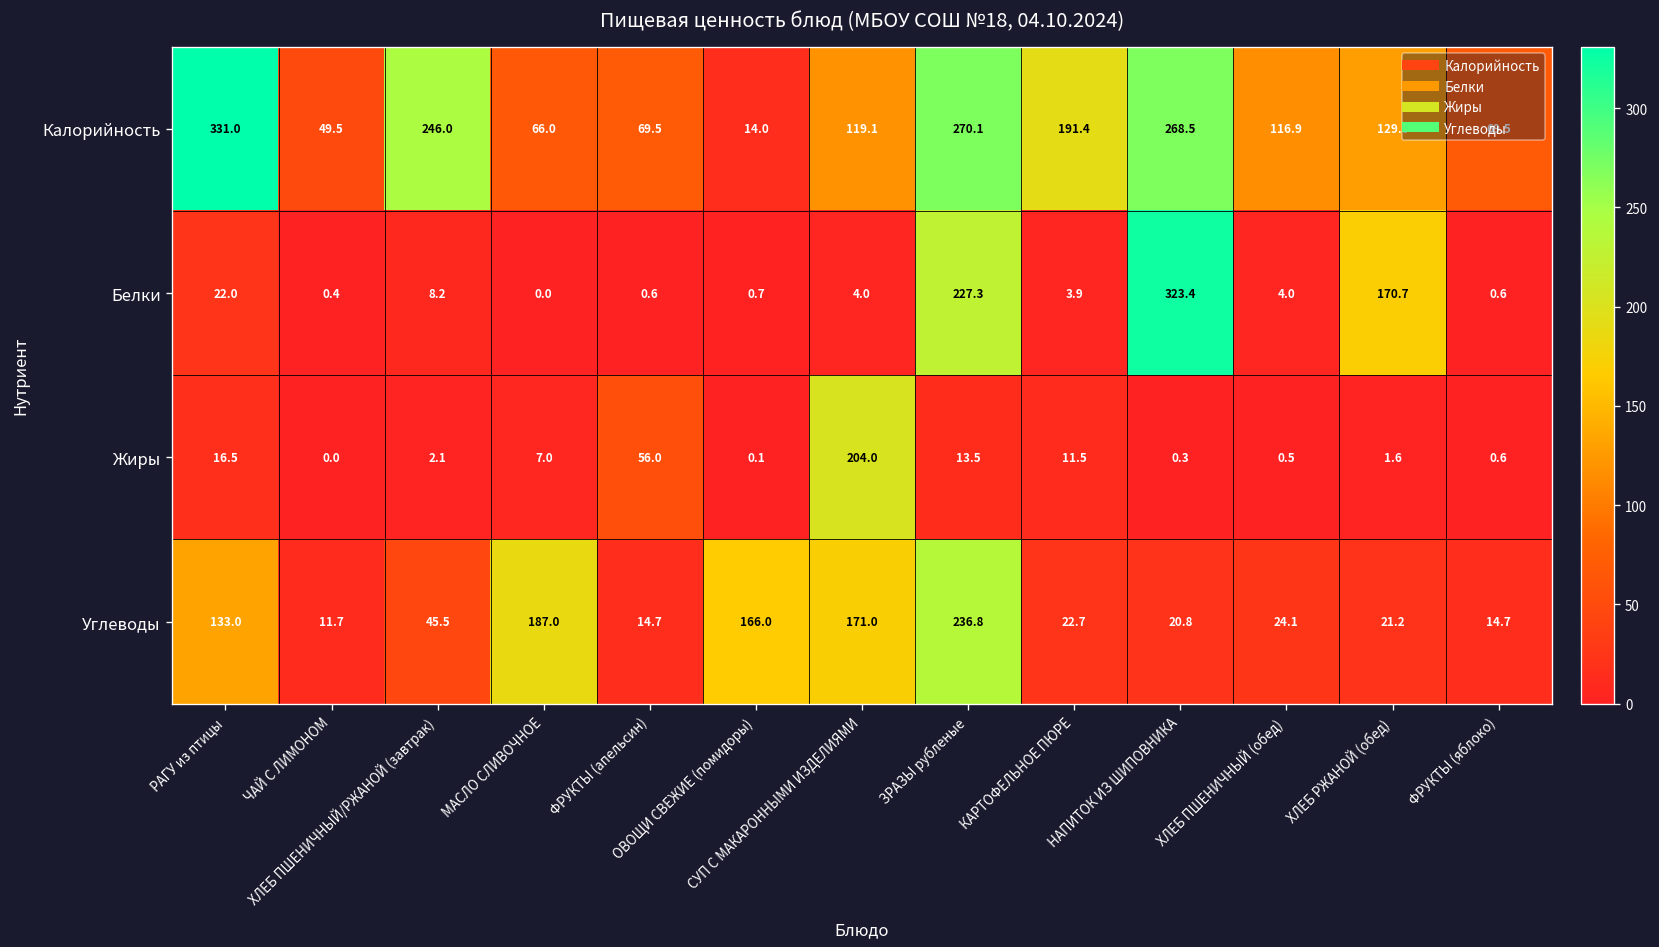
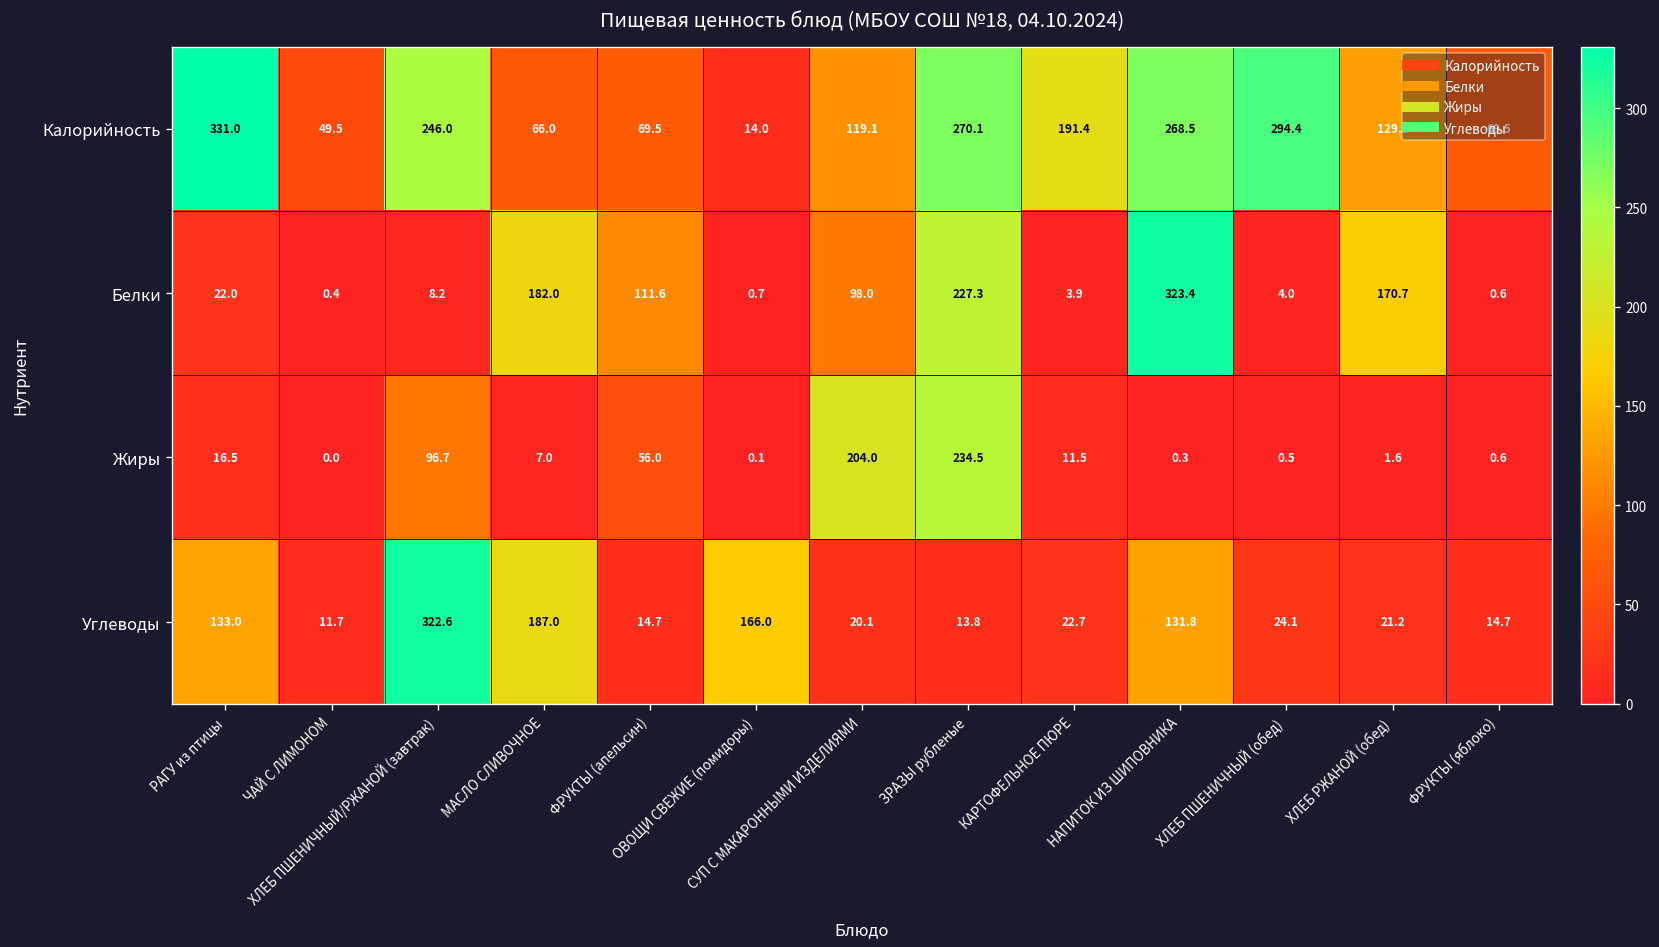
Калорийность, ХЛЕБ ПШЕНИЧНЫЙ (обед): 116.9 -> 294.4
Белки, МАСЛО СЛИВОЧНОЕ: 0.0 -> 182.0
Белки, ФРУКТЫ (апельсин): 0.6 -> 111.6
Белки, СУП С МАКАРОННЫМИ ИЗДЕЛИЯМИ: 4.0 -> 98.0
Жиры, ХЛЕБ ПШЕНИЧНЫЙ/РЖАНОЙ (завтрак): 2.1 -> 96.7
Жиры, ЗРАЗЫ рубленые: 13.5 -> 234.5
Углеводы, ХЛЕБ ПШЕНИЧНЫЙ/РЖАНОЙ (завтрак): 45.5 -> 322.6
Углеводы, СУП С МАКАРОННЫМИ ИЗДЕЛИЯМИ: 171.0 -> 20.1
Углеводы, ЗРАЗЫ рубленые: 236.8 -> 13.8
Углеводы, НАПИТОК ИЗ ШИПОВНИКА: 20.8 -> 131.8
